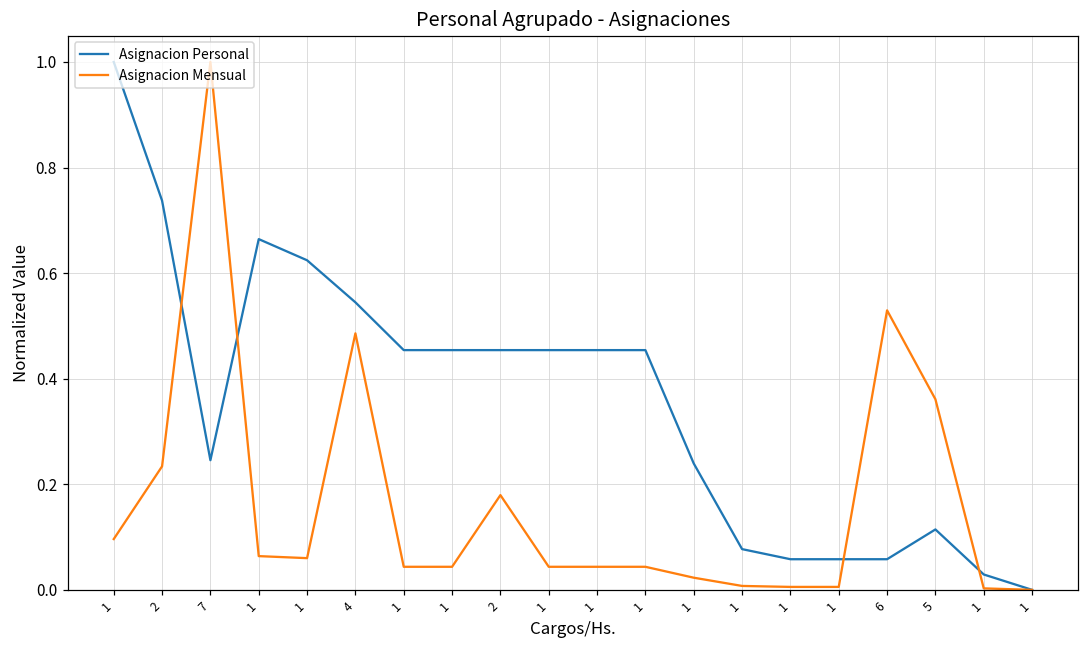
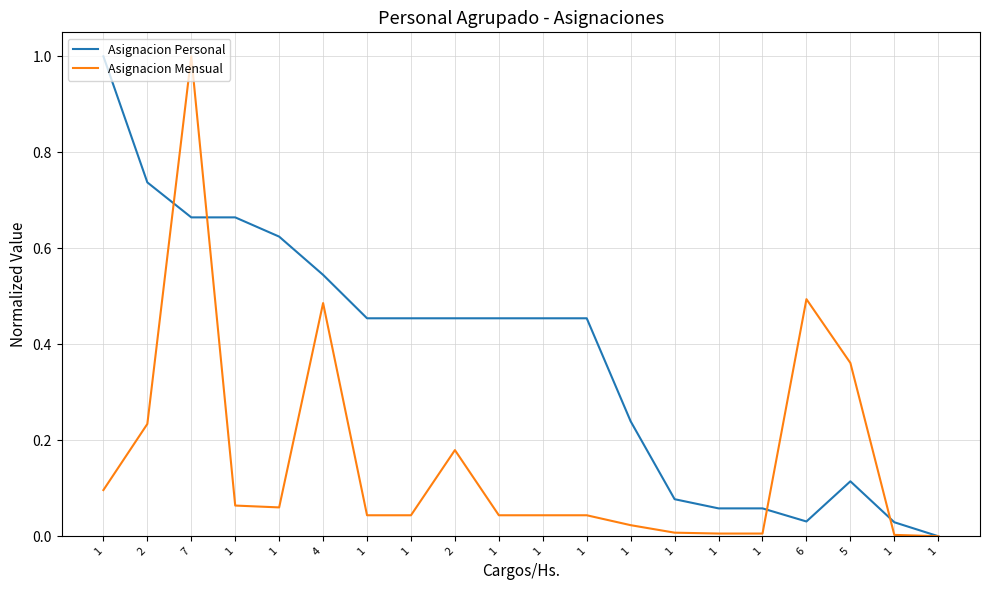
Asignacion Personal, 7: 0.25 -> 0.66
Asignacion Personal, 6: 0.06 -> 0.03
Asignacion Mensual, 6: 0.53 -> 0.49
